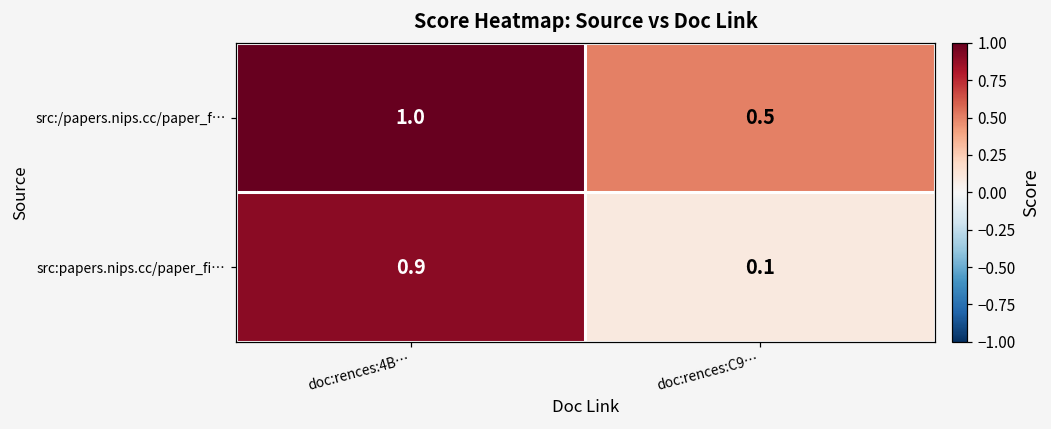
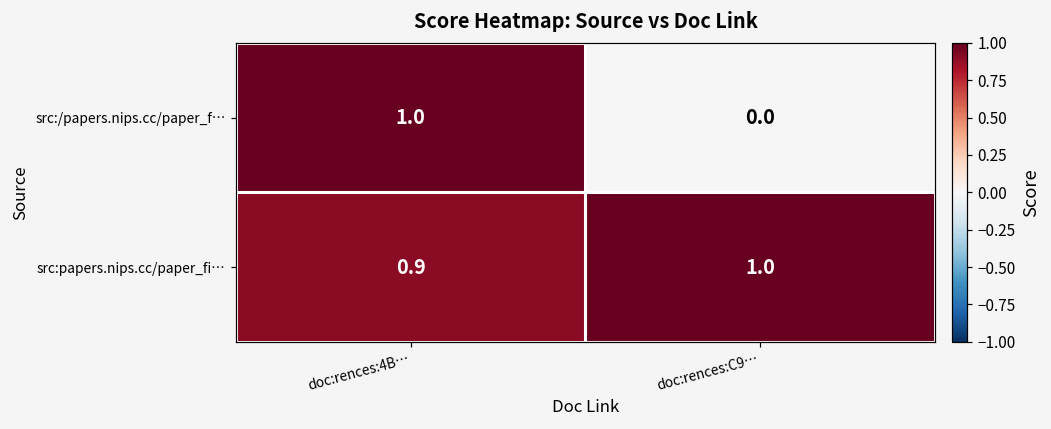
src:/papers.nips.cc/paper_f…, doc:rences:C9…: 0.5 -> 0.0
src:papers.nips.cc/paper_fi…, doc:rences:C9…: 0.1 -> 1.0
